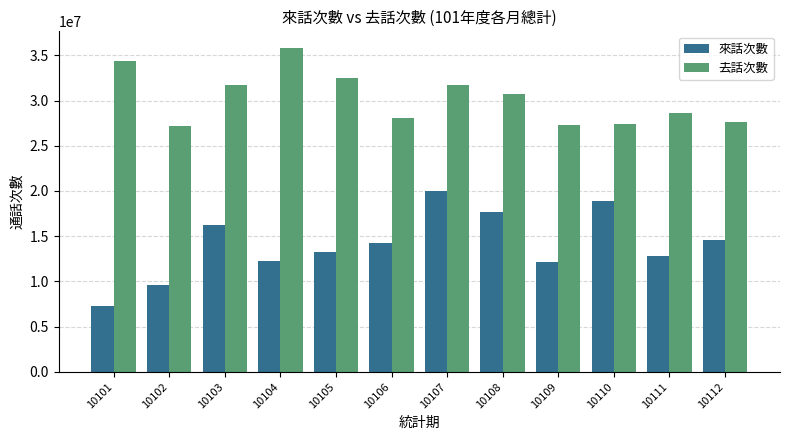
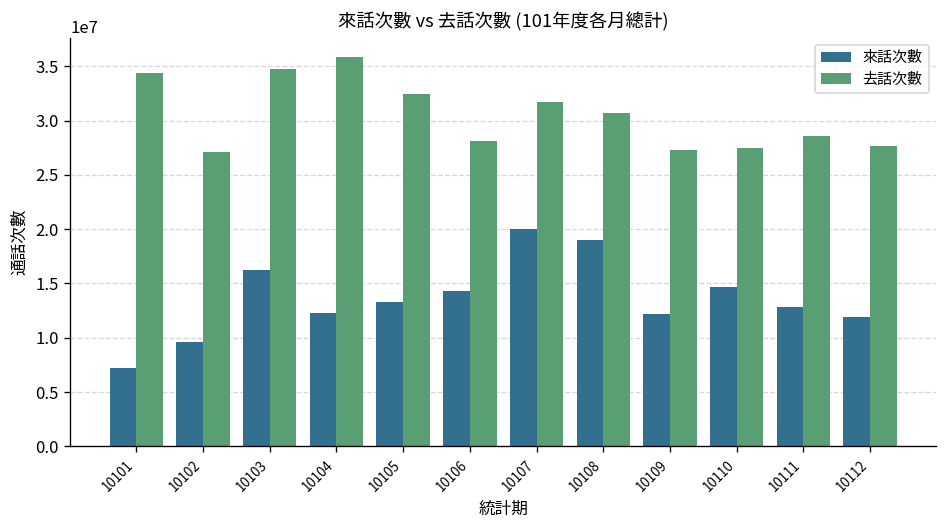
去話次數, 10103: 32000000 -> 35000000
來話次數, 10108: 18000000 -> 19000000
來話次數, 10110: 19000000 -> 15000000
來話次數, 10112: 15000000 -> 12000000
